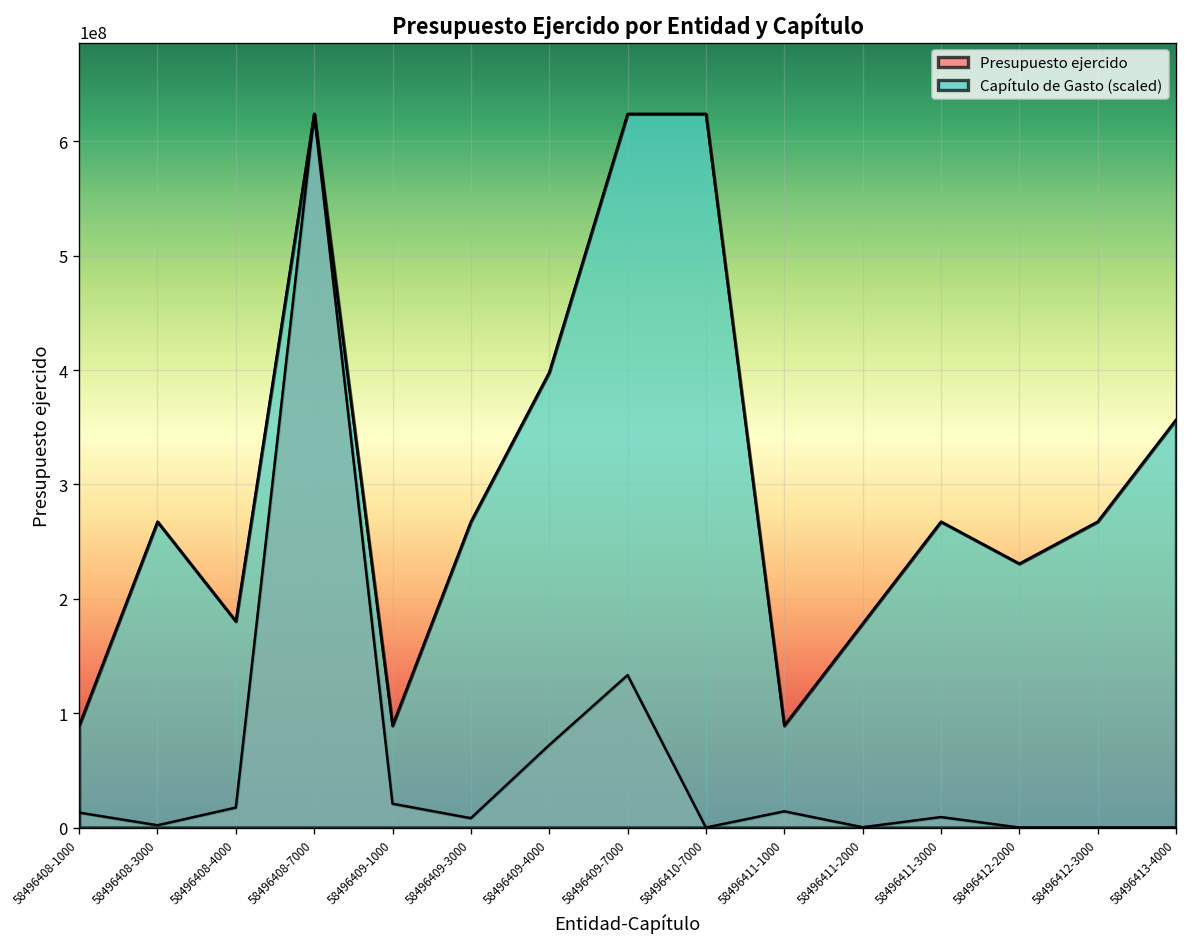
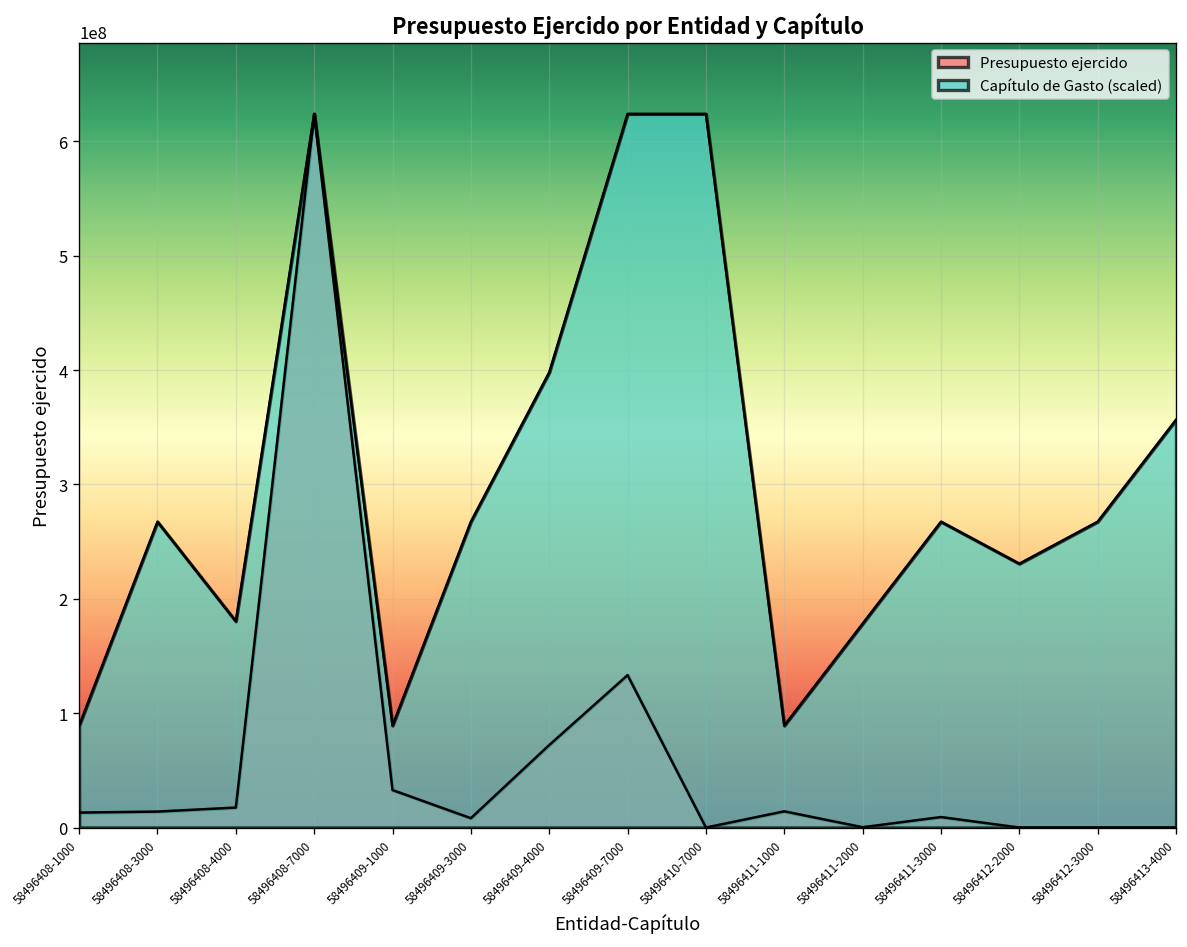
Presupuesto ejercido, 58496408-3000: 0 -> 10000000
Presupuesto ejercido, 58496409-1000: 20000000 -> 30000000
